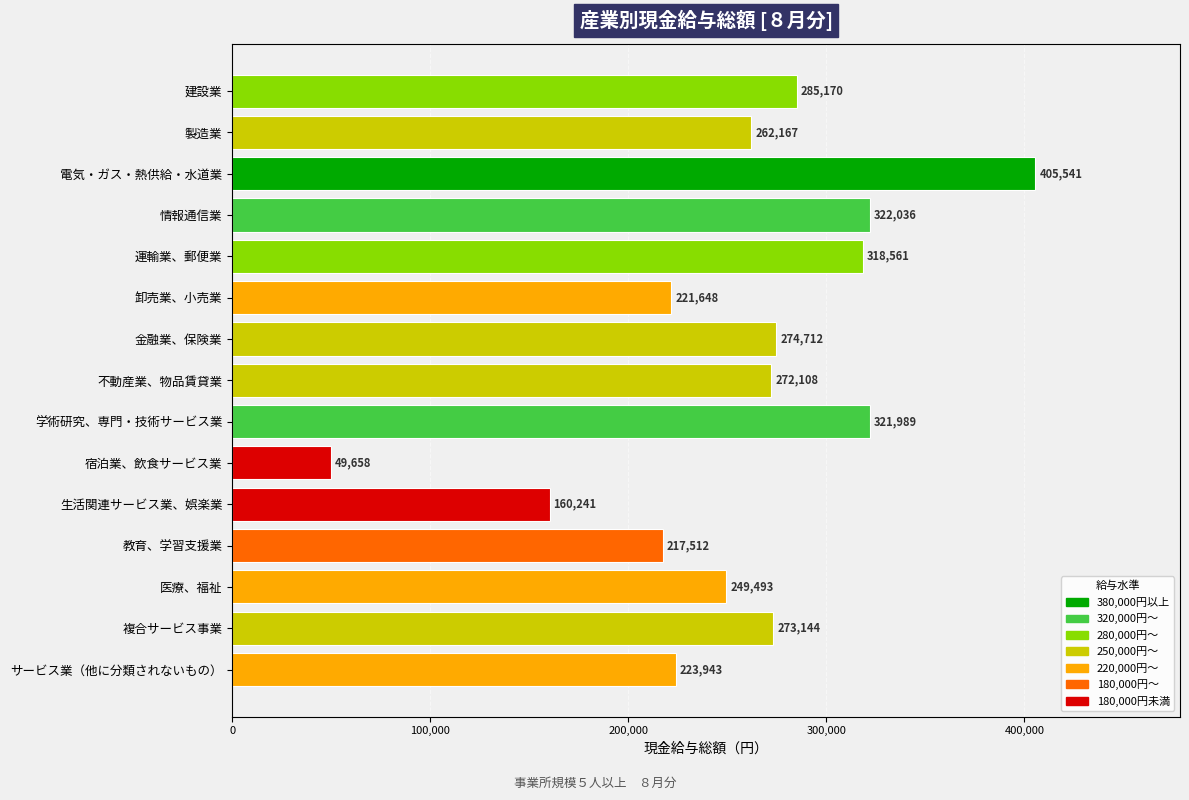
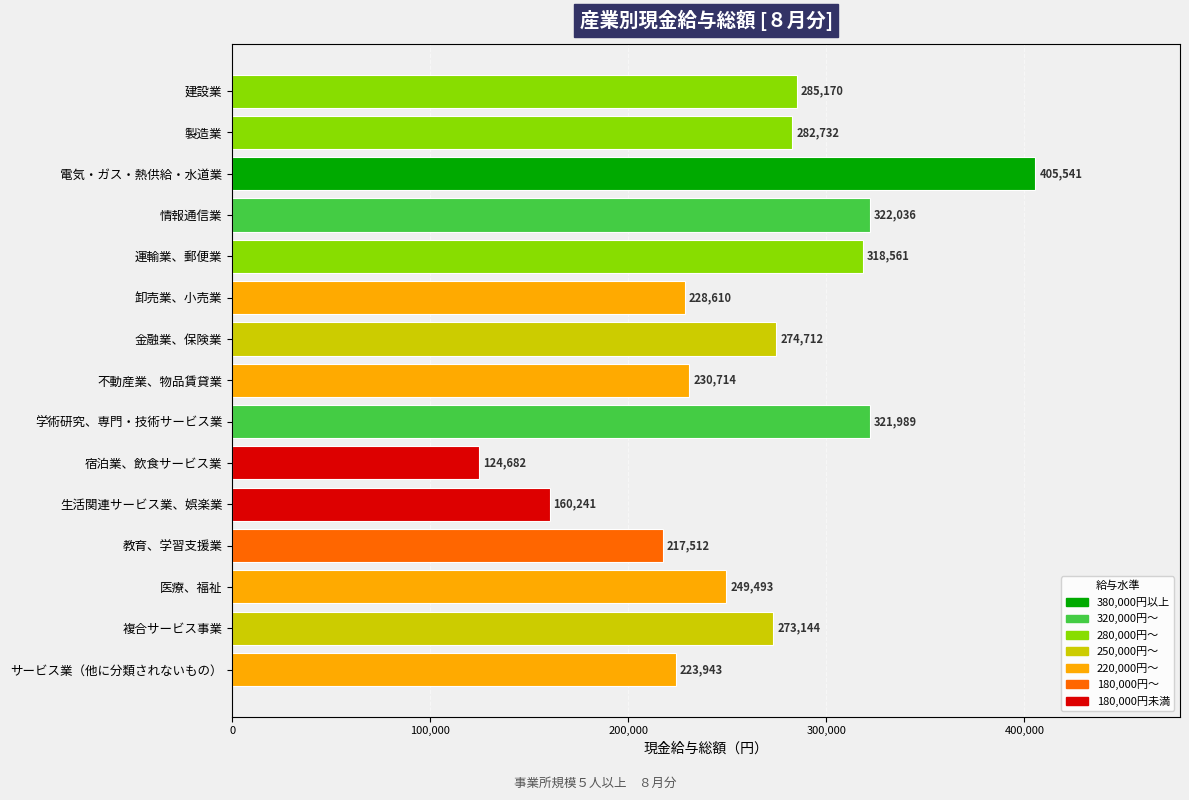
製造業: 262,167 -> 282,732
卸売業、小売業: 221,648 -> 228,610
不動産業、物品賃貸業: 272,108 -> 230,714
宿泊業、飲食サービス業: 49,658 -> 124,682
